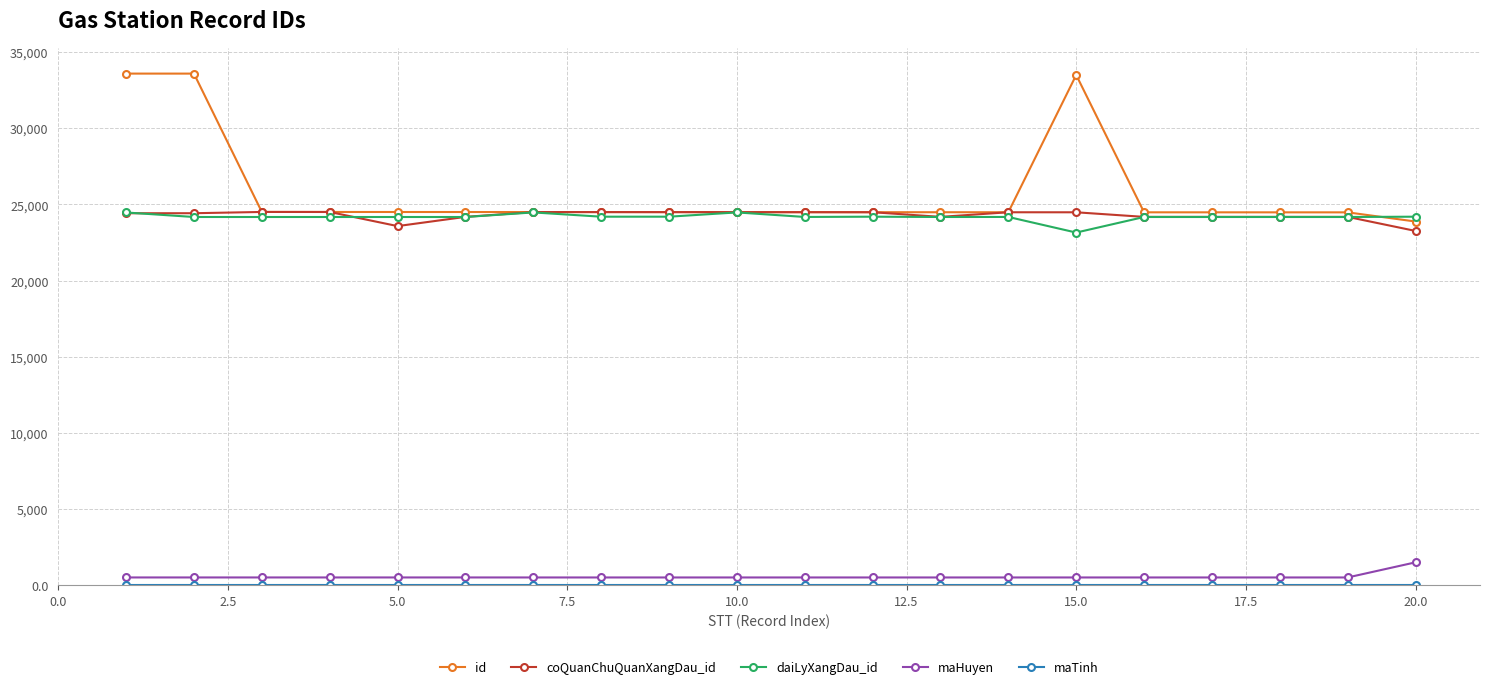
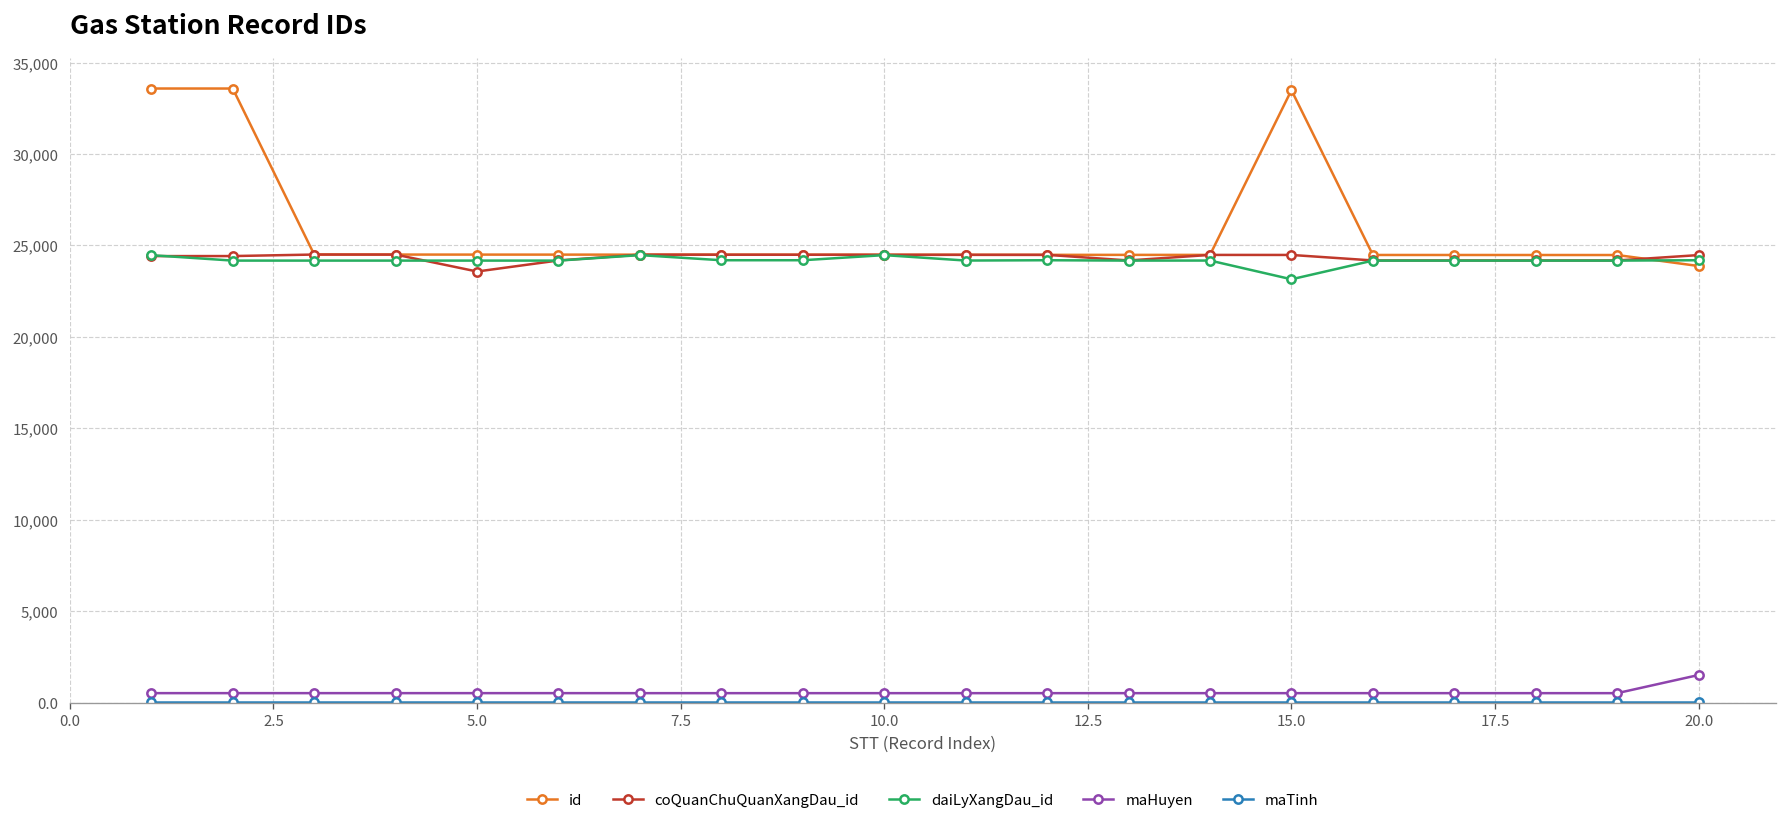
coQuanChuQuanXangDau_id, 20.0: 23,300 -> 24,500
